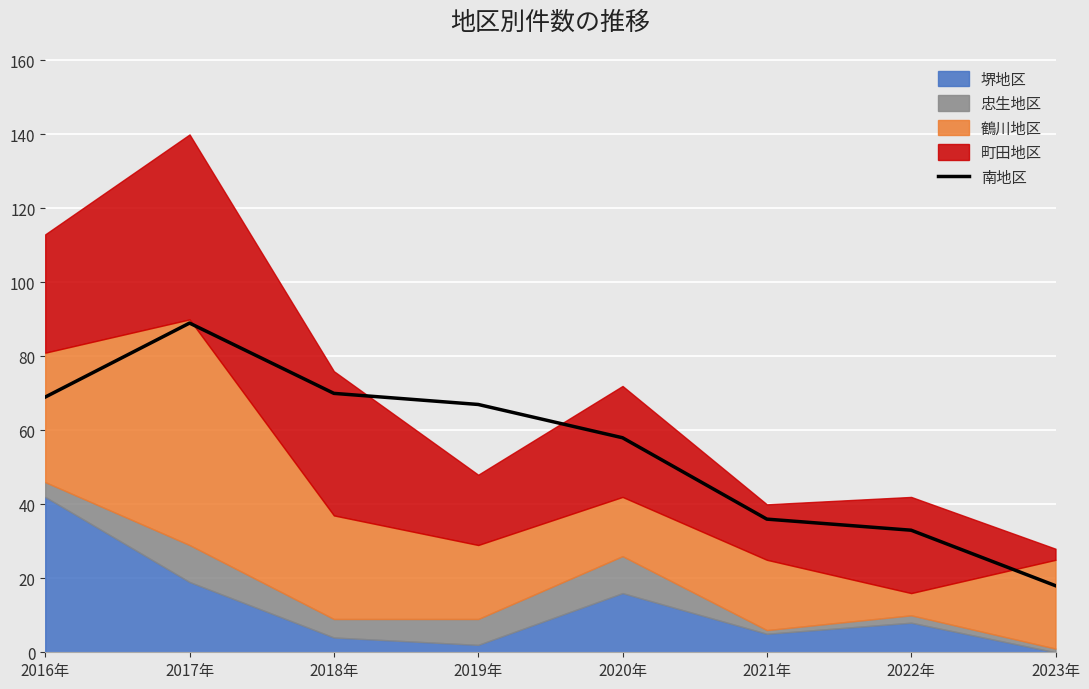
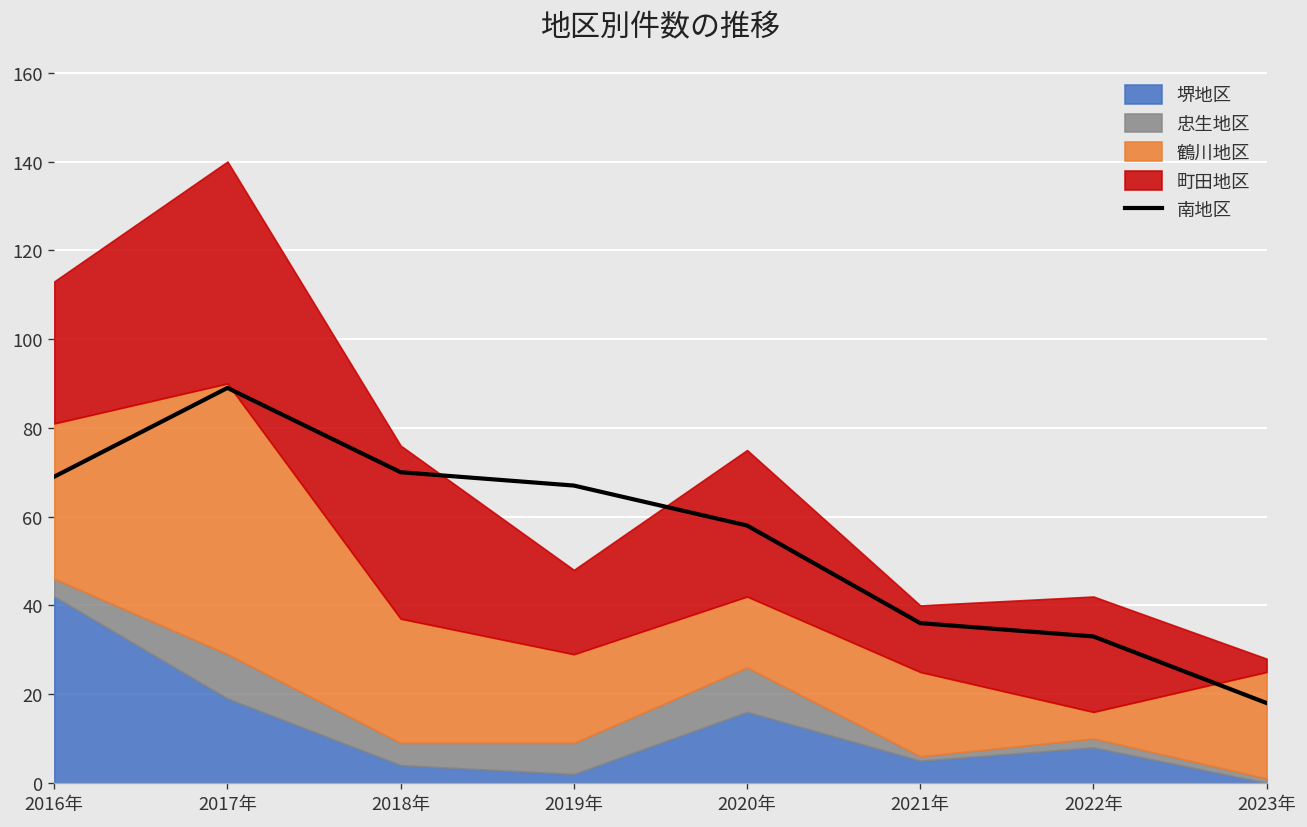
町田地区, 2020年: 30 -> 33
